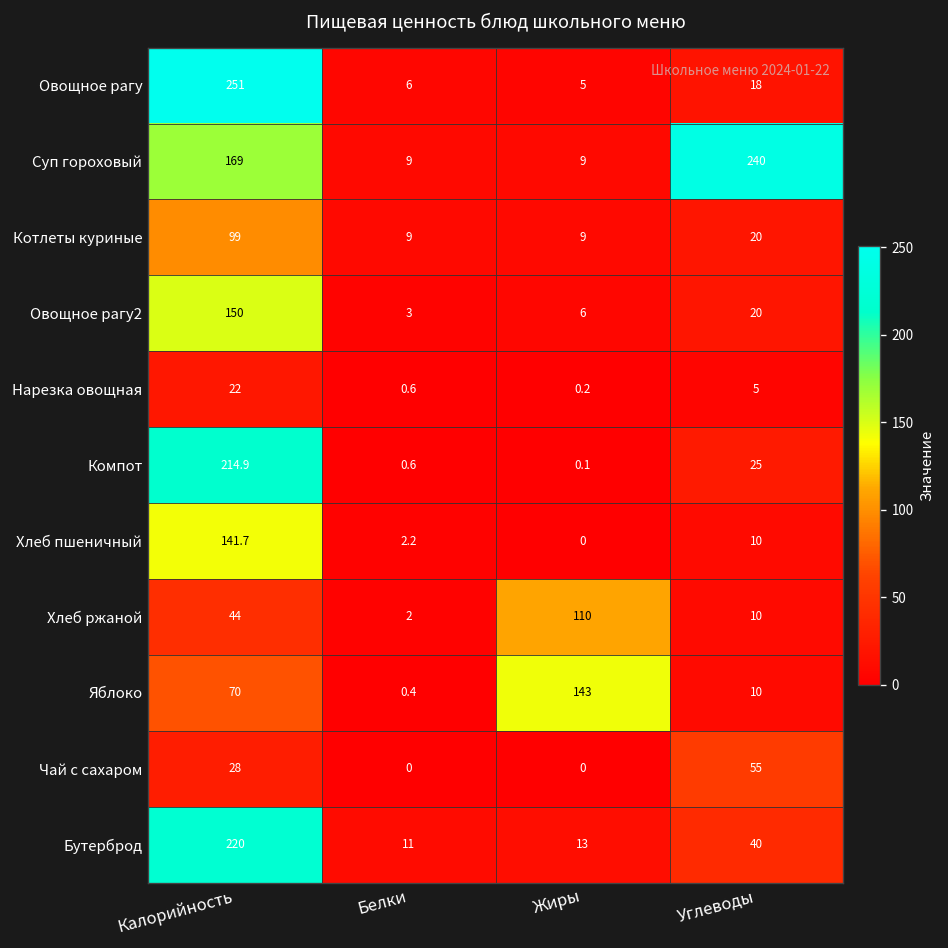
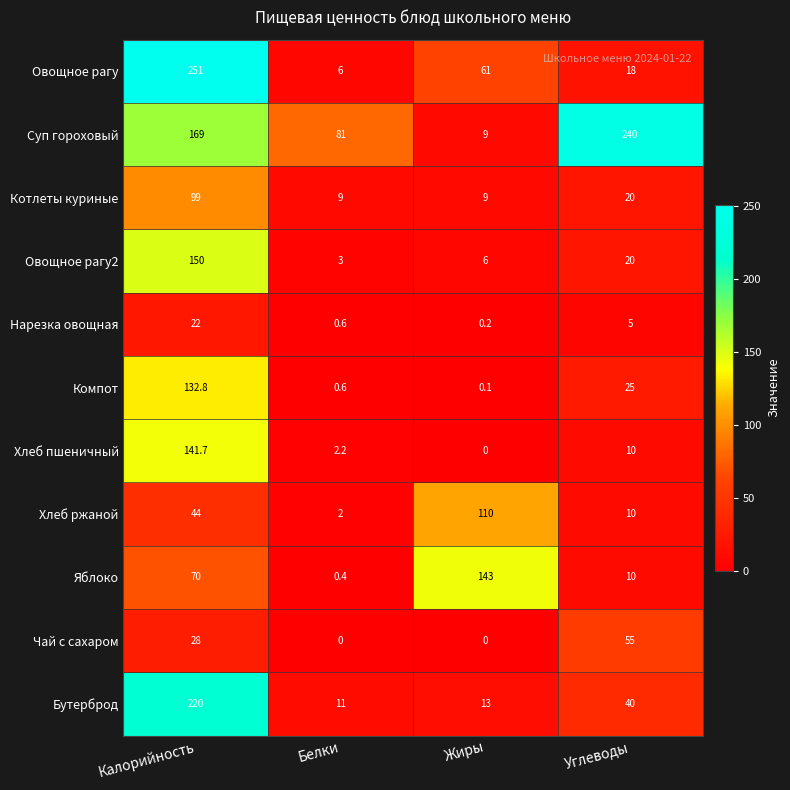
Овощное рагу, Жиры: 5 -> 61
Суп гороховый, Белки: 9 -> 81
Компот, Калорийность: 214.9 -> 132.8
